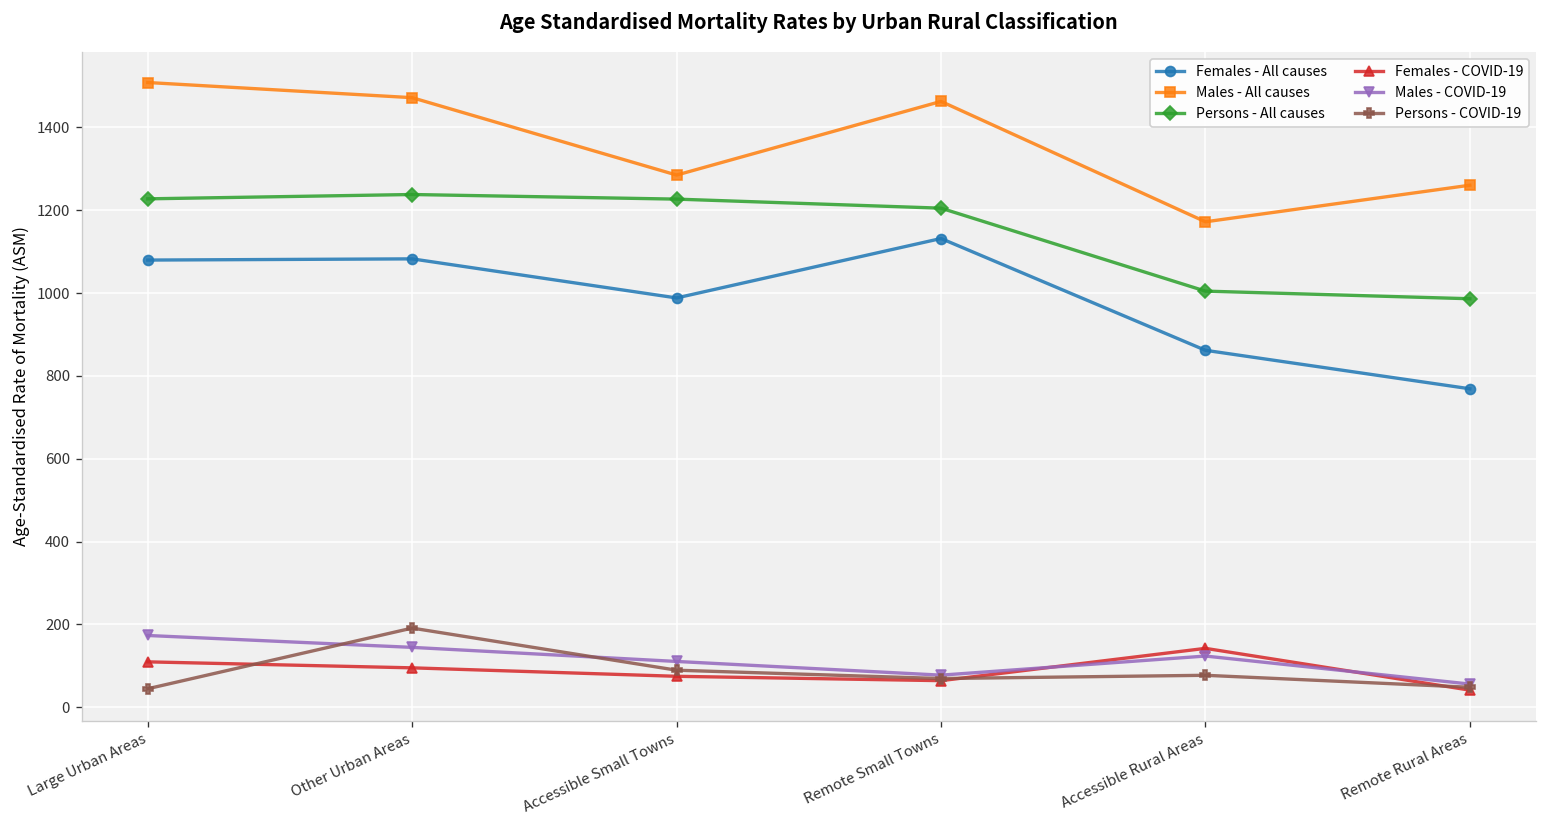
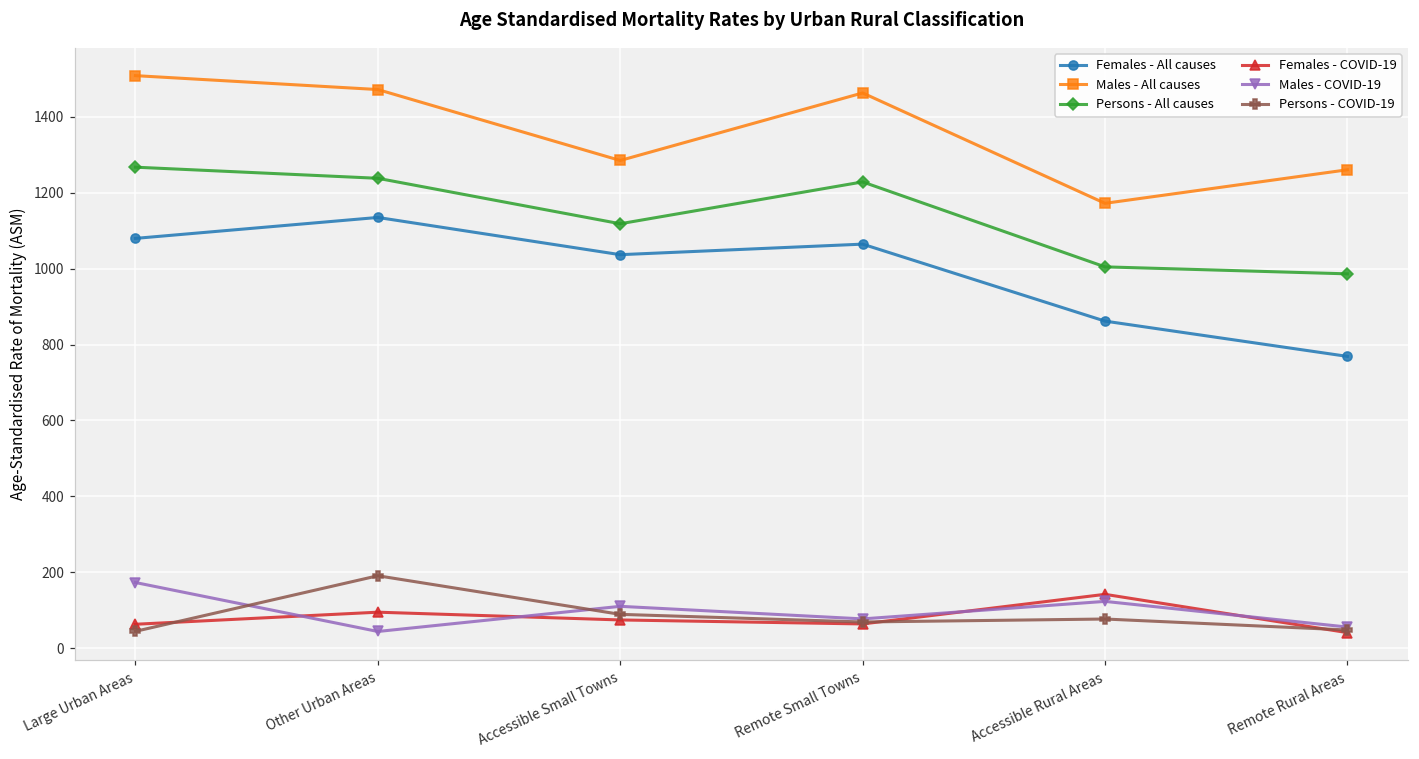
Persons - All causes, Large Urban Areas: 1230 -> 1270
Females - COVID-19, Large Urban Areas: 110 -> 60
Females - All causes, Other Urban Areas: 1080 -> 1130
Males - COVID-19, Other Urban Areas: 140 -> 40
Females - All causes, Accessible Small Towns: 990 -> 1040
Persons - All causes, Accessible Small Towns: 1230 -> 1120
Females - All causes, Remote Small Towns: 1130 -> 1060
Persons - All causes, Remote Small Towns: 1200 -> 1230
